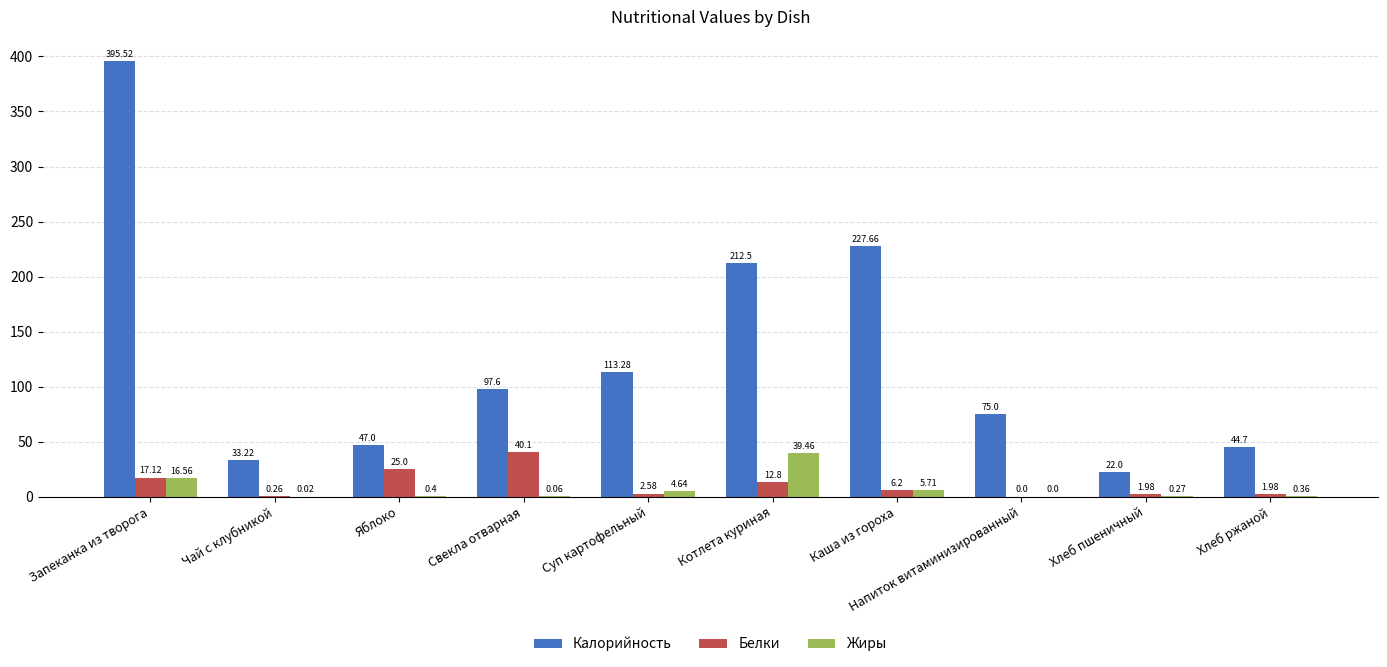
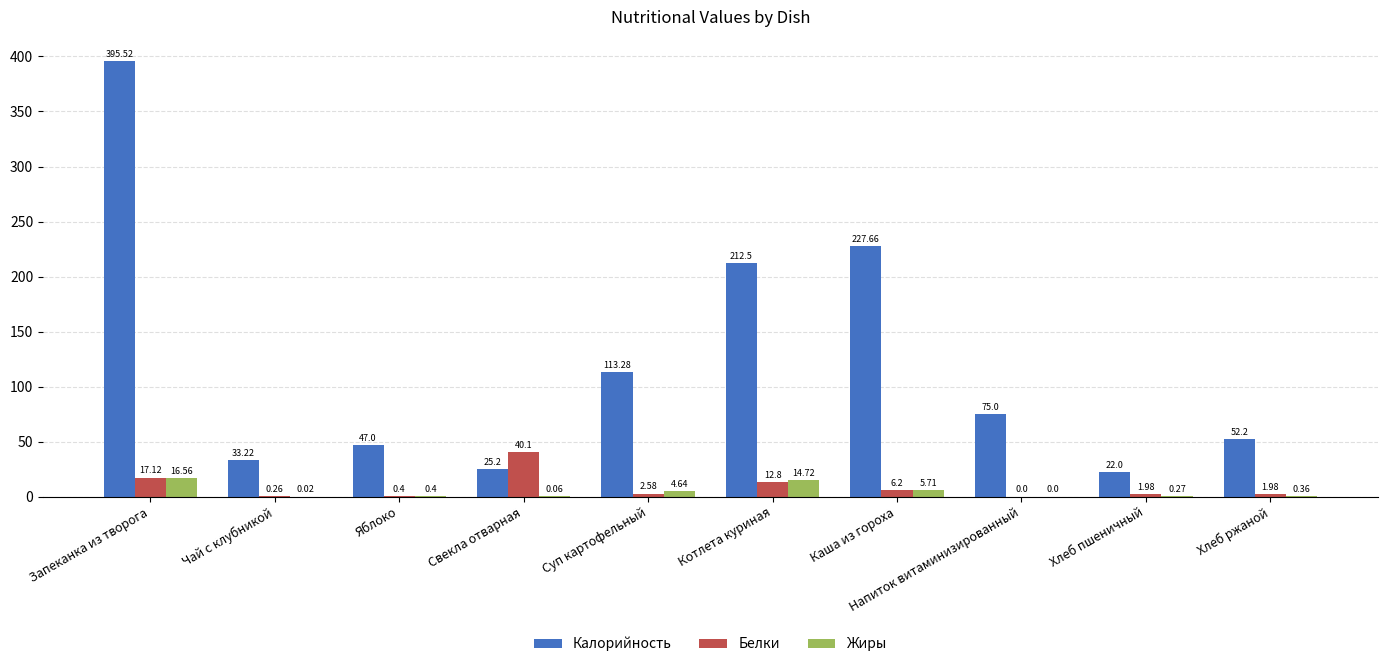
Белки, Яблоко: 25.0 -> 0.4
Калорийность, Свекла отварная: 97.6 -> 25.2
Жиры, Котлета куриная: 39.46 -> 14.72
Калорийность, Хлеб ржаной: 44.7 -> 52.2
